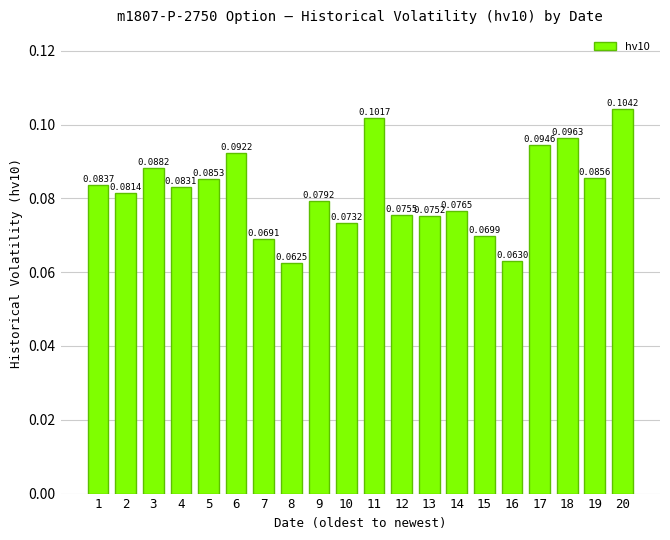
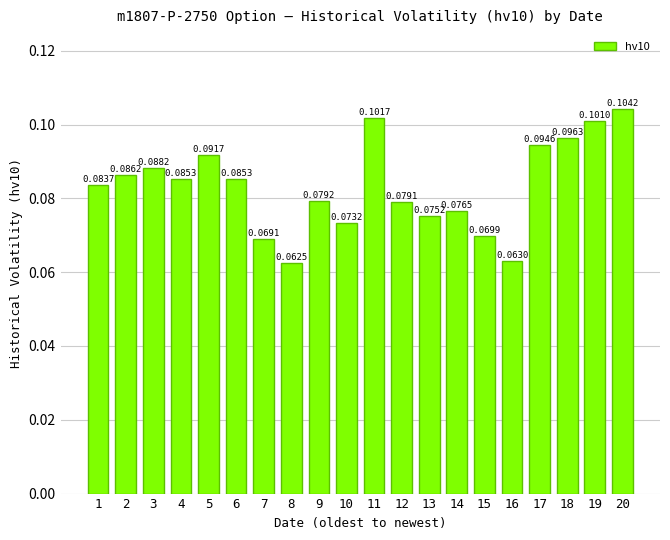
2: 0.0814 -> 0.0862
4: 0.0831 -> 0.0853
5: 0.0853 -> 0.0917
6: 0.0922 -> 0.0853
12: 0.0755 -> 0.0791
19: 0.0856 -> 0.1010
